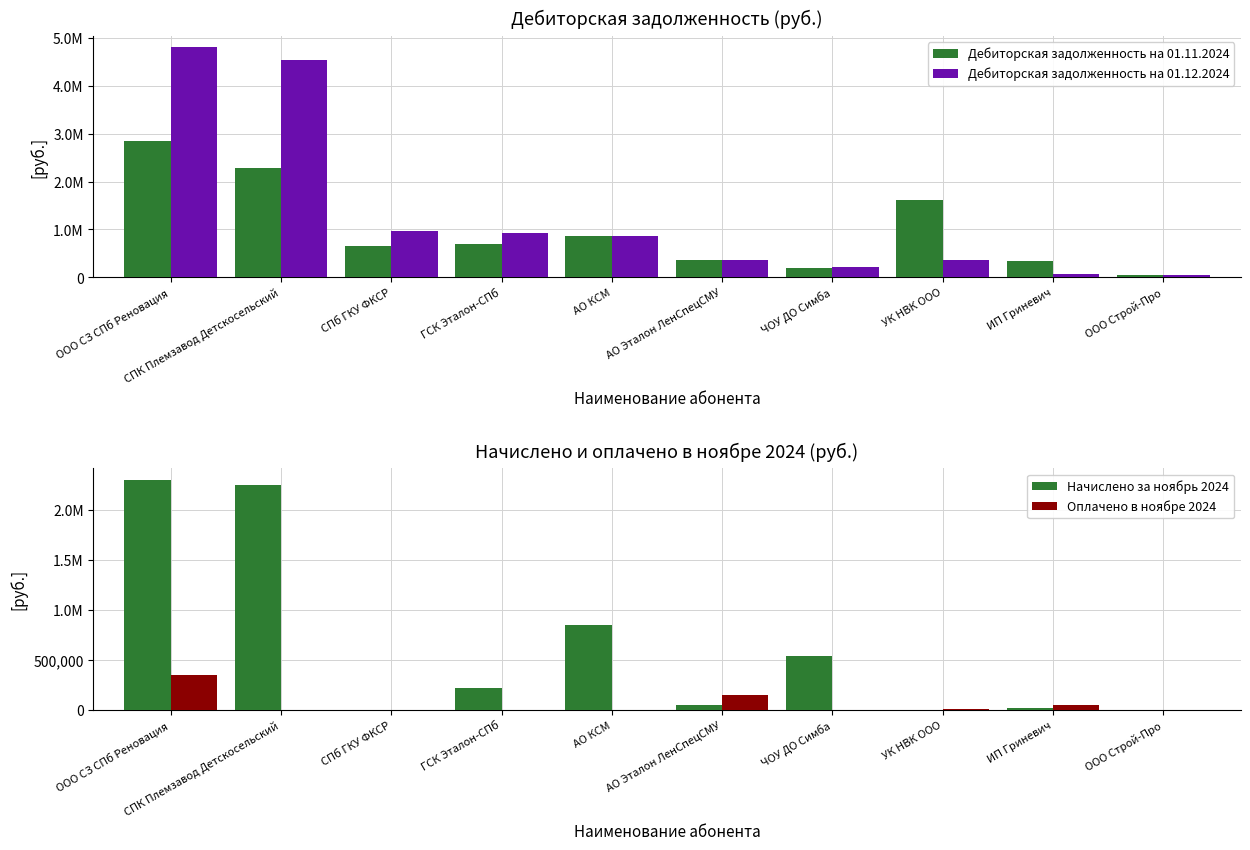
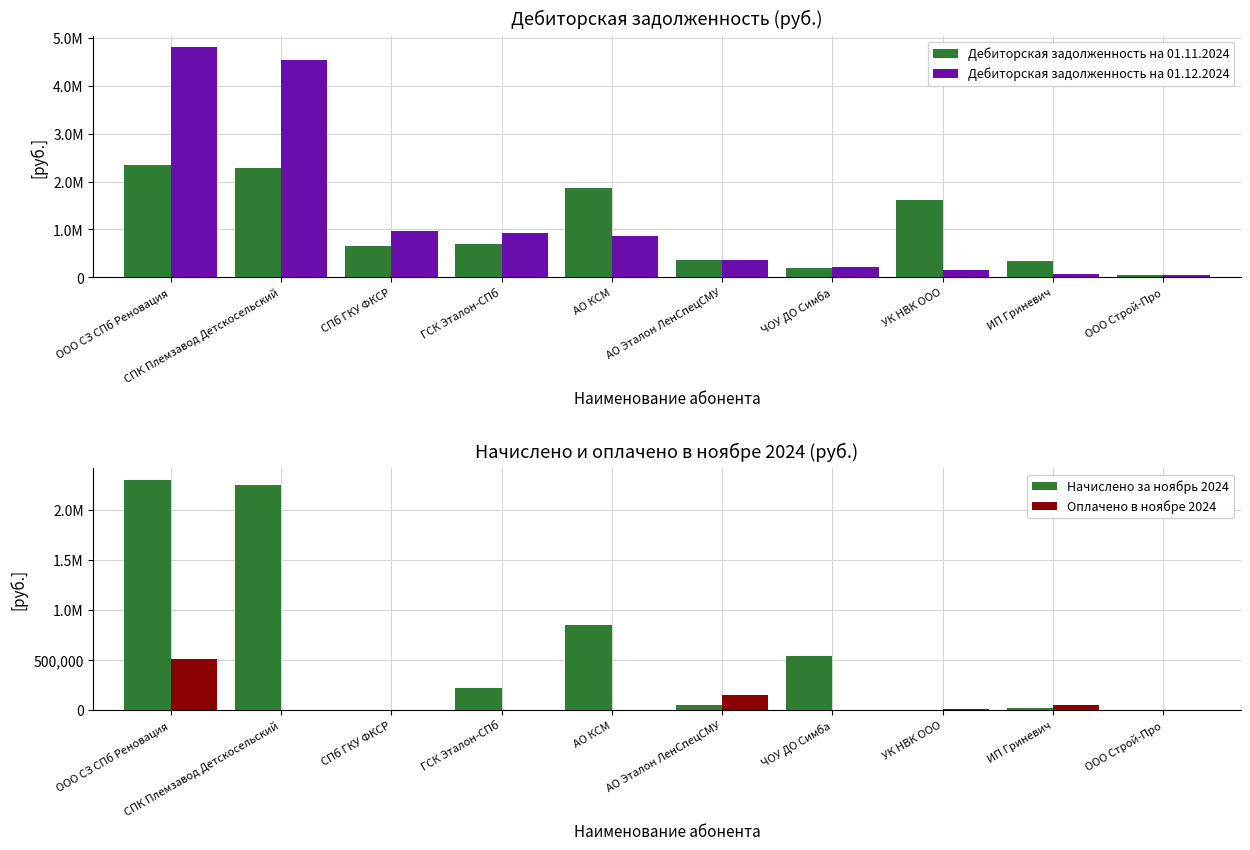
Дебиторская задолженность (руб.), Дебиторская задолженность на 01.11.2024, ООО СЗ СПб Реновация: 2800000 -> 2400000
Дебиторская задолженность (руб.), Дебиторская задолженность на 01.11.2024, АО КСМ: 900000 -> 1900000
Дебиторская задолженность (руб.), Дебиторская задолженность на 01.12.2024, УК НВК ООО: 400000 -> 200000
Начислено и оплачено в ноябре 2024 (руб.), Оплачено в ноябре 2024, ООО СЗ СПб Реновация: 300,000 -> 500,000
